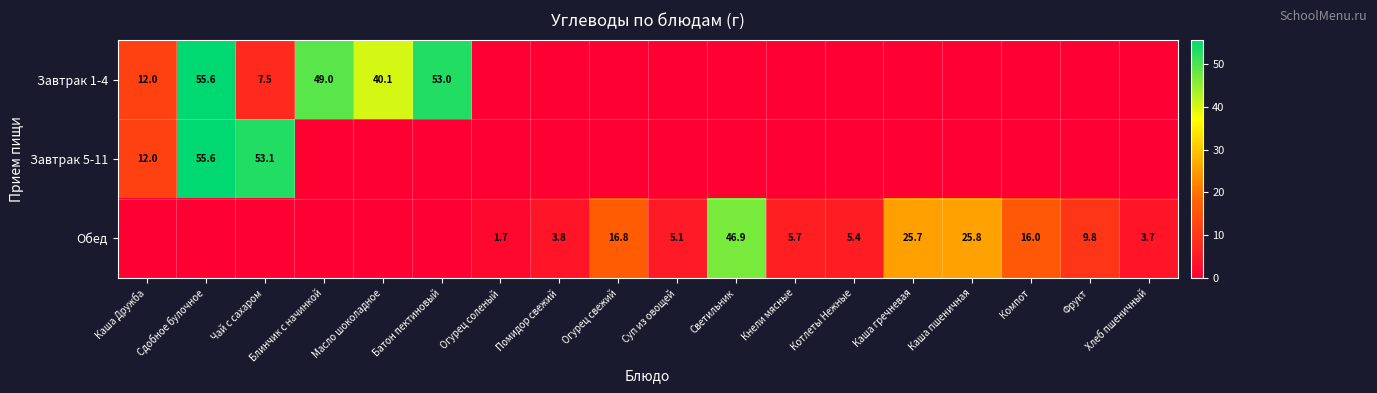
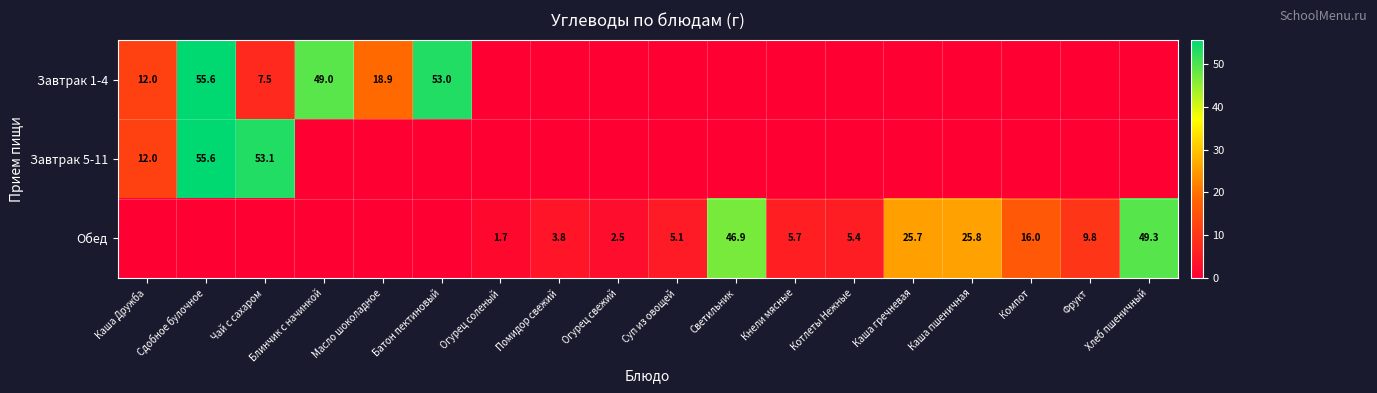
Завтрак 1-4, Масло шоколадное: 40.1 -> 18.9
Обед, Огурец свежий: 16.8 -> 2.5
Обед, Хлеб пшеничный: 3.7 -> 49.3
